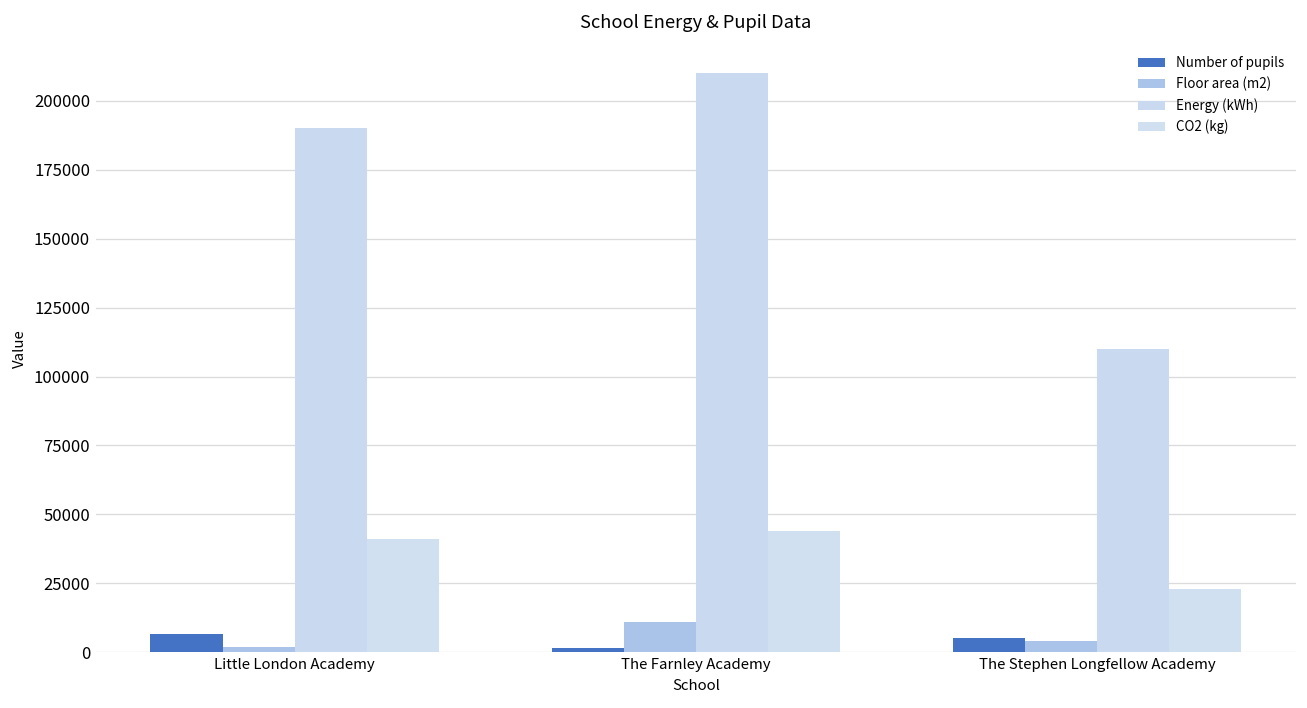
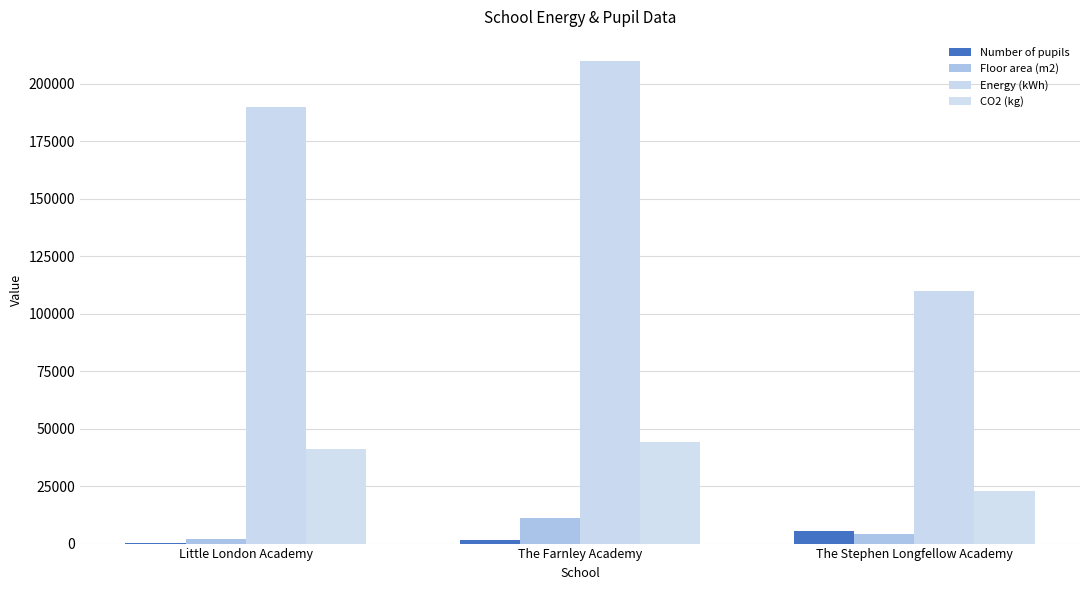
Number of pupils, Little London Academy: 7000 -> 0
